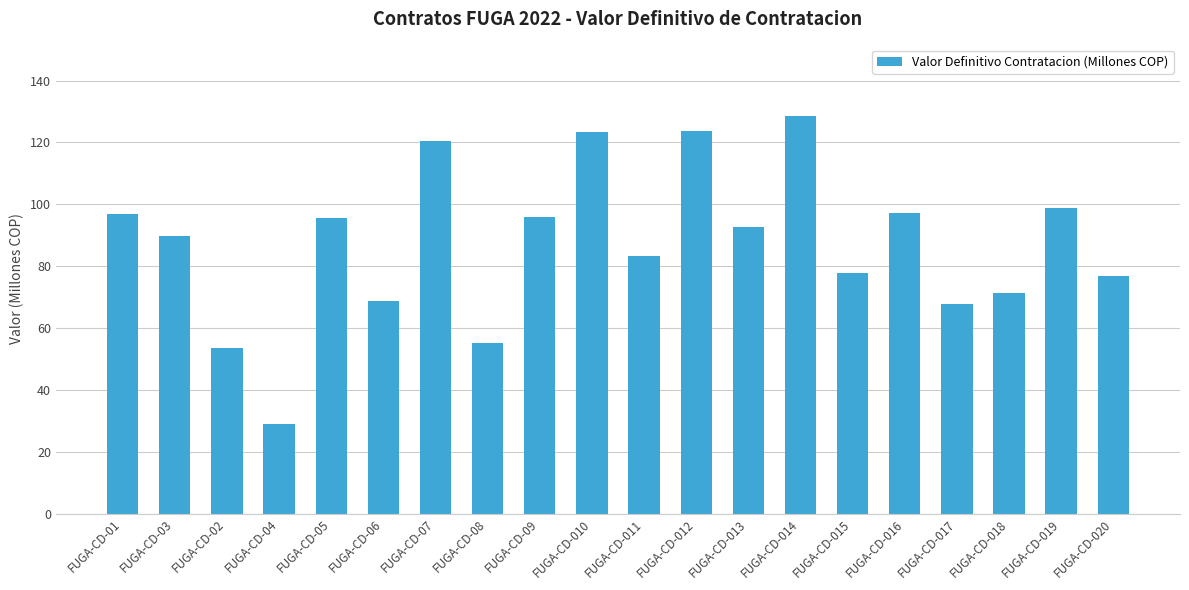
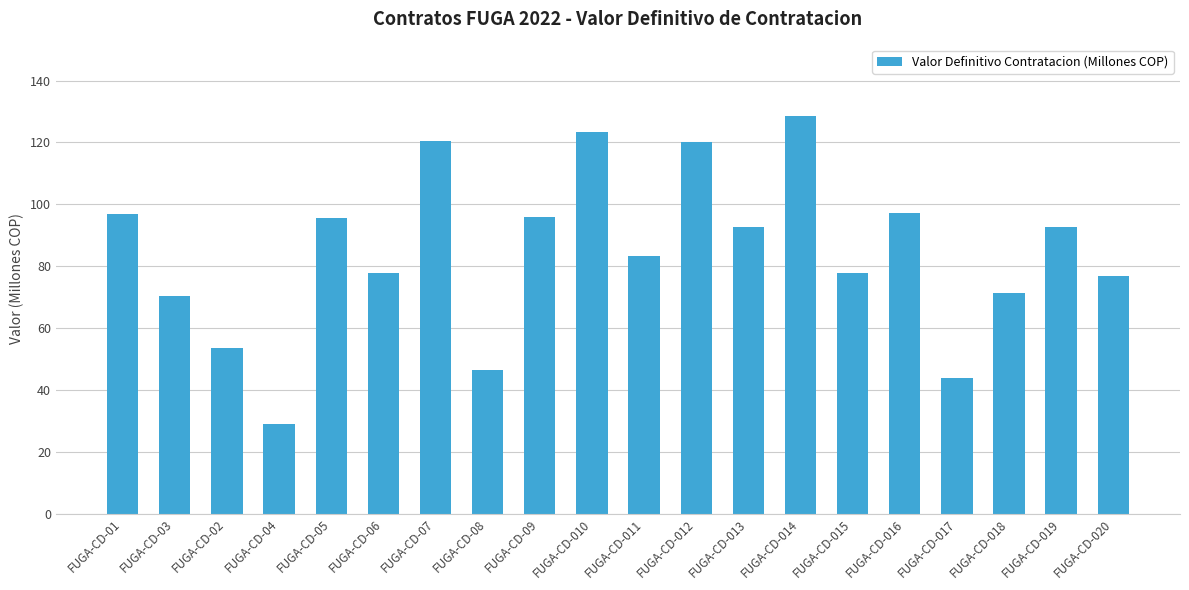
FUGA-CD-03: 90 -> 70
FUGA-CD-06: 69 -> 78
FUGA-CD-08: 55 -> 46
FUGA-CD-012: 124 -> 120
FUGA-CD-017: 68 -> 44
FUGA-CD-019: 99 -> 93
